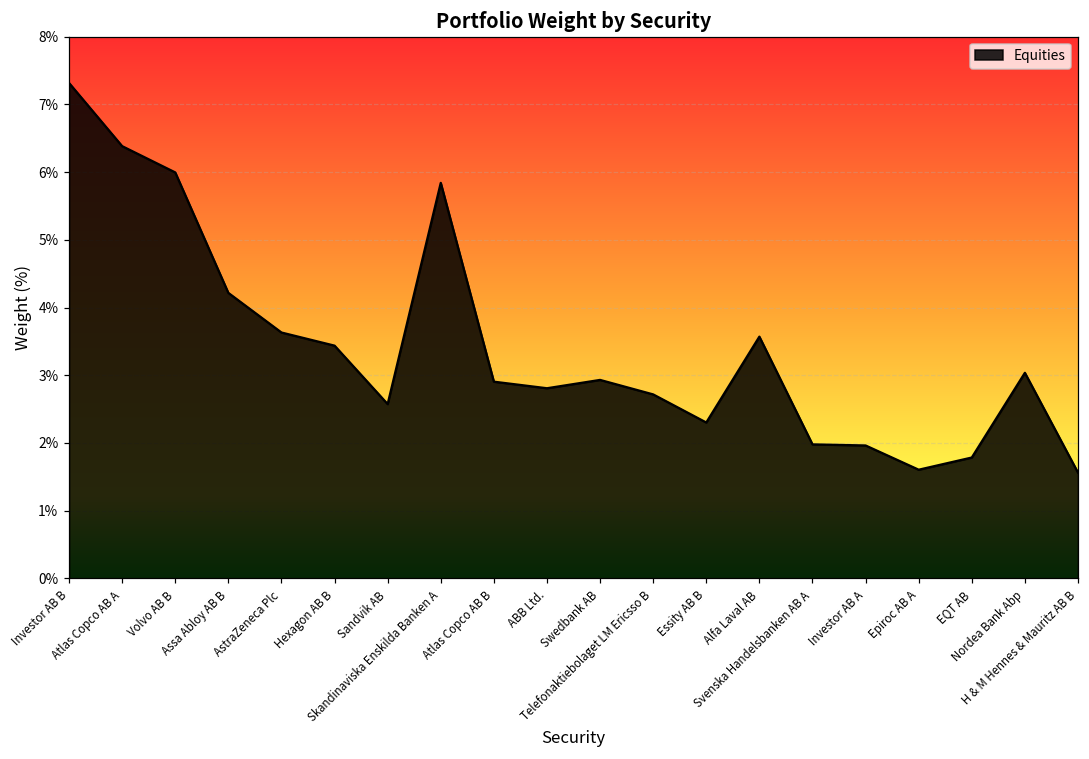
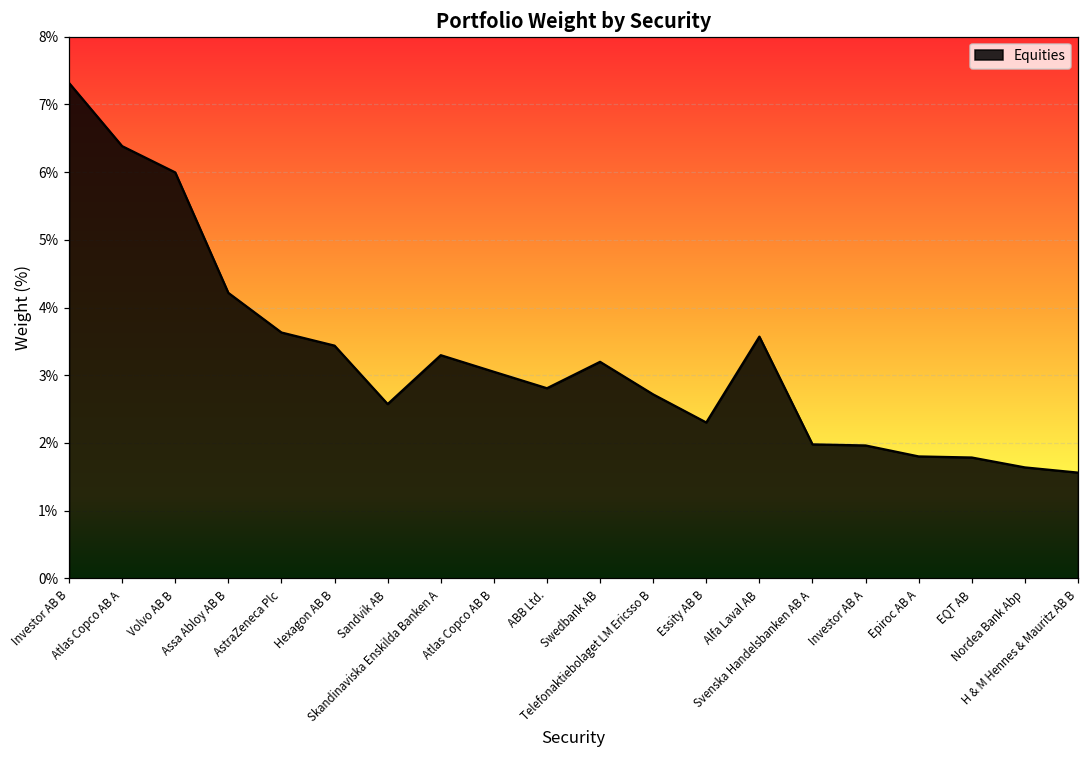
Skandinaviska Enskilda Banken A: 5.8% -> 3.3%
Atlas Copco AB B: 2.9% -> 3.1%
Swedbank AB: 2.9% -> 3.2%
Epiroc AB A: 1.6% -> 1.8%
Nordea Bank Abp: 3.0% -> 1.6%
